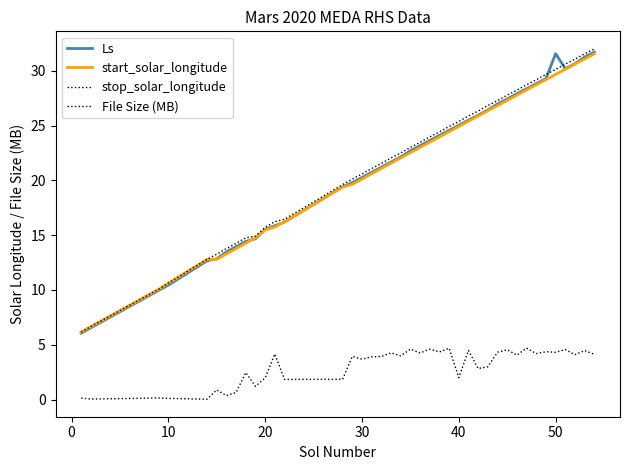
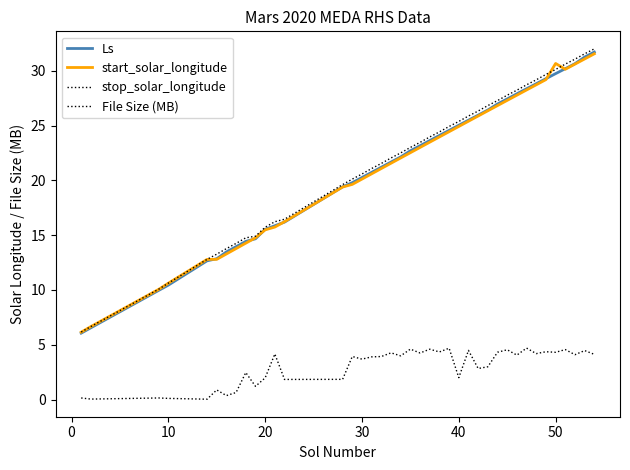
Ls, 50: 31.6 -> 29.7
start_solar_longitude, 50: 29.7 -> 30.7
